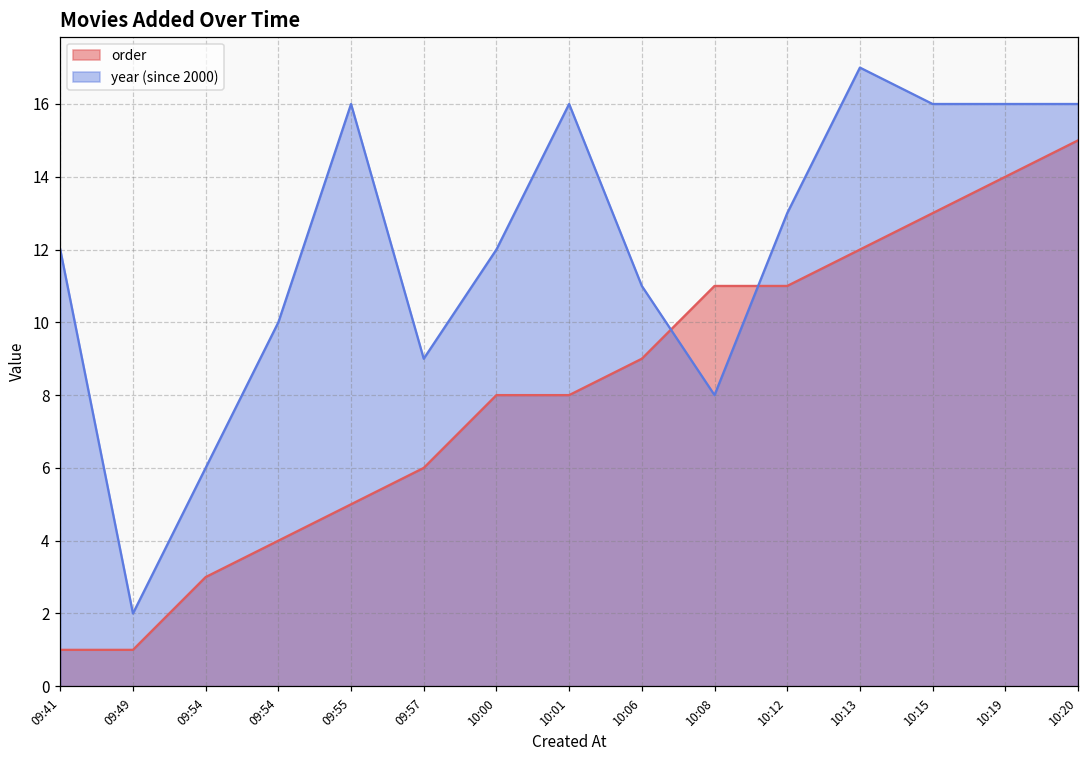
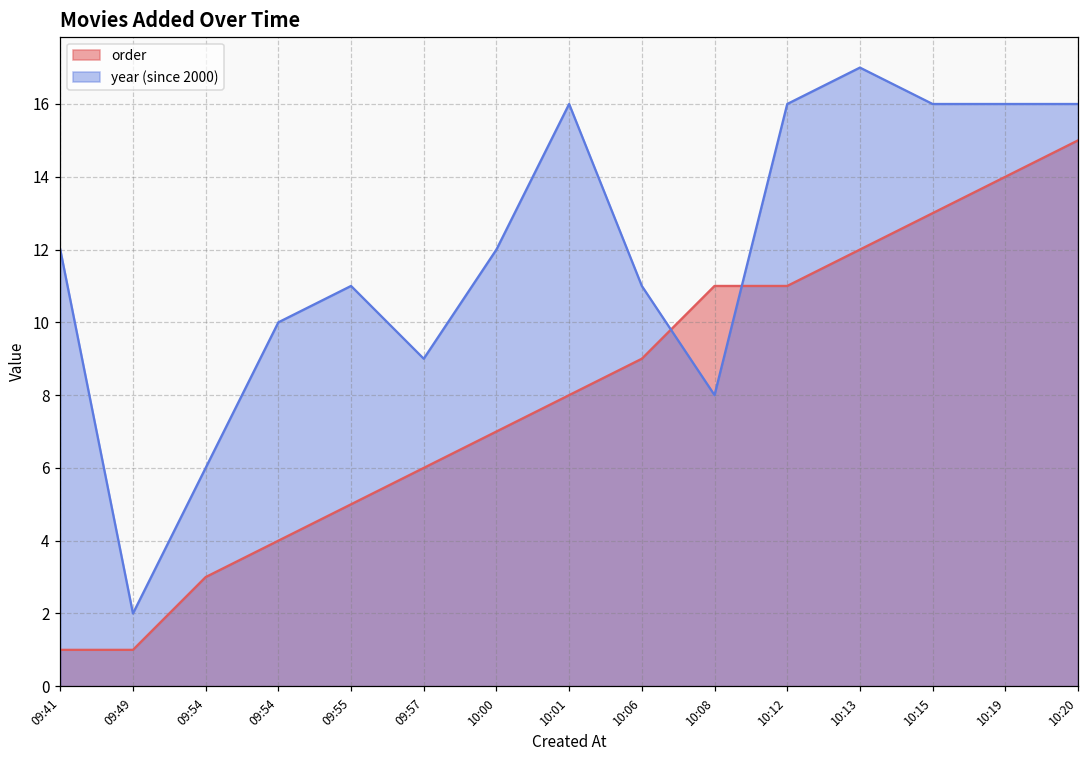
year (since 2000), 09:55: 16.0 -> 11.0
order, 10:00: 8 -> 7
year (since 2000), 10:12: 13.0 -> 16.0
